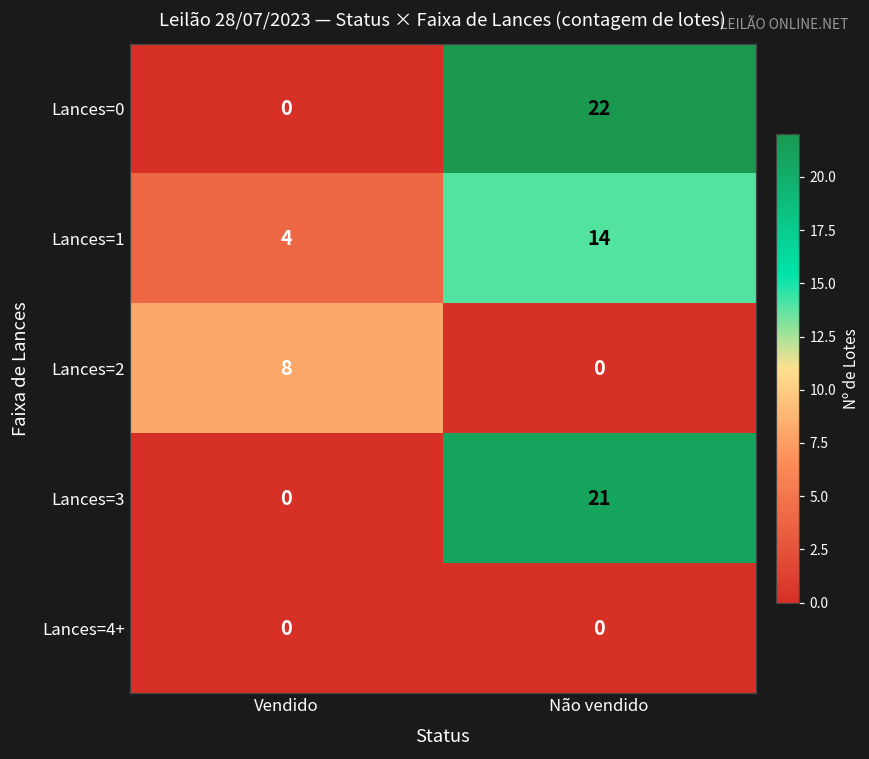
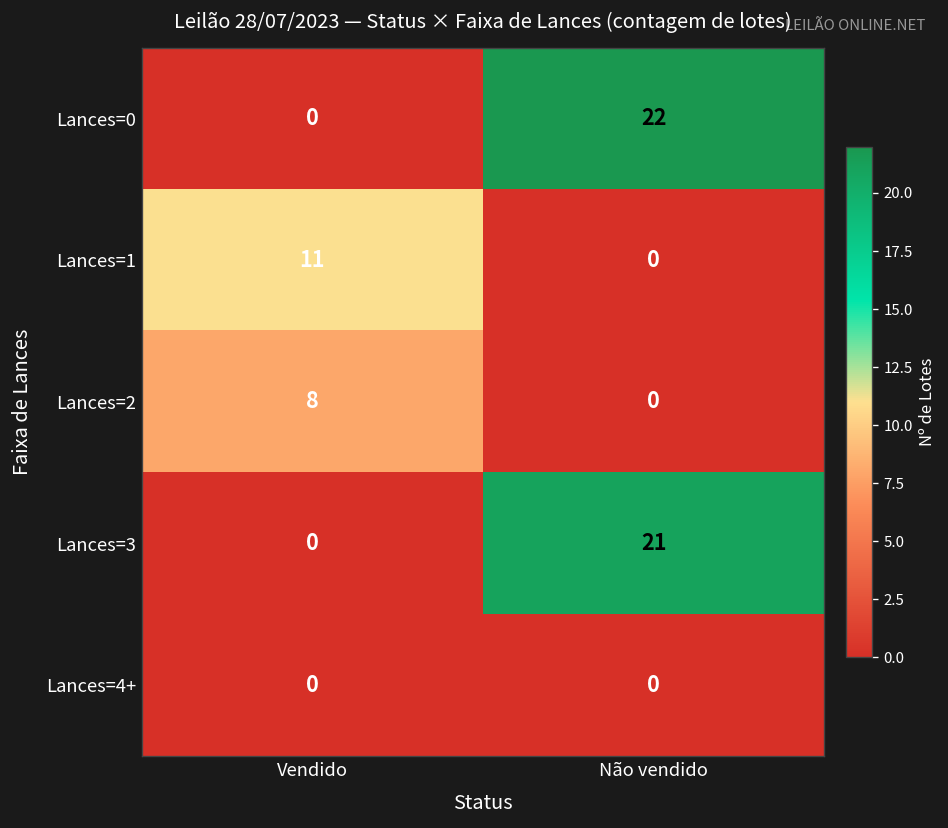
Lances=1, Vendido: 4 -> 11
Lances=1, Não vendido: 14 -> 0
